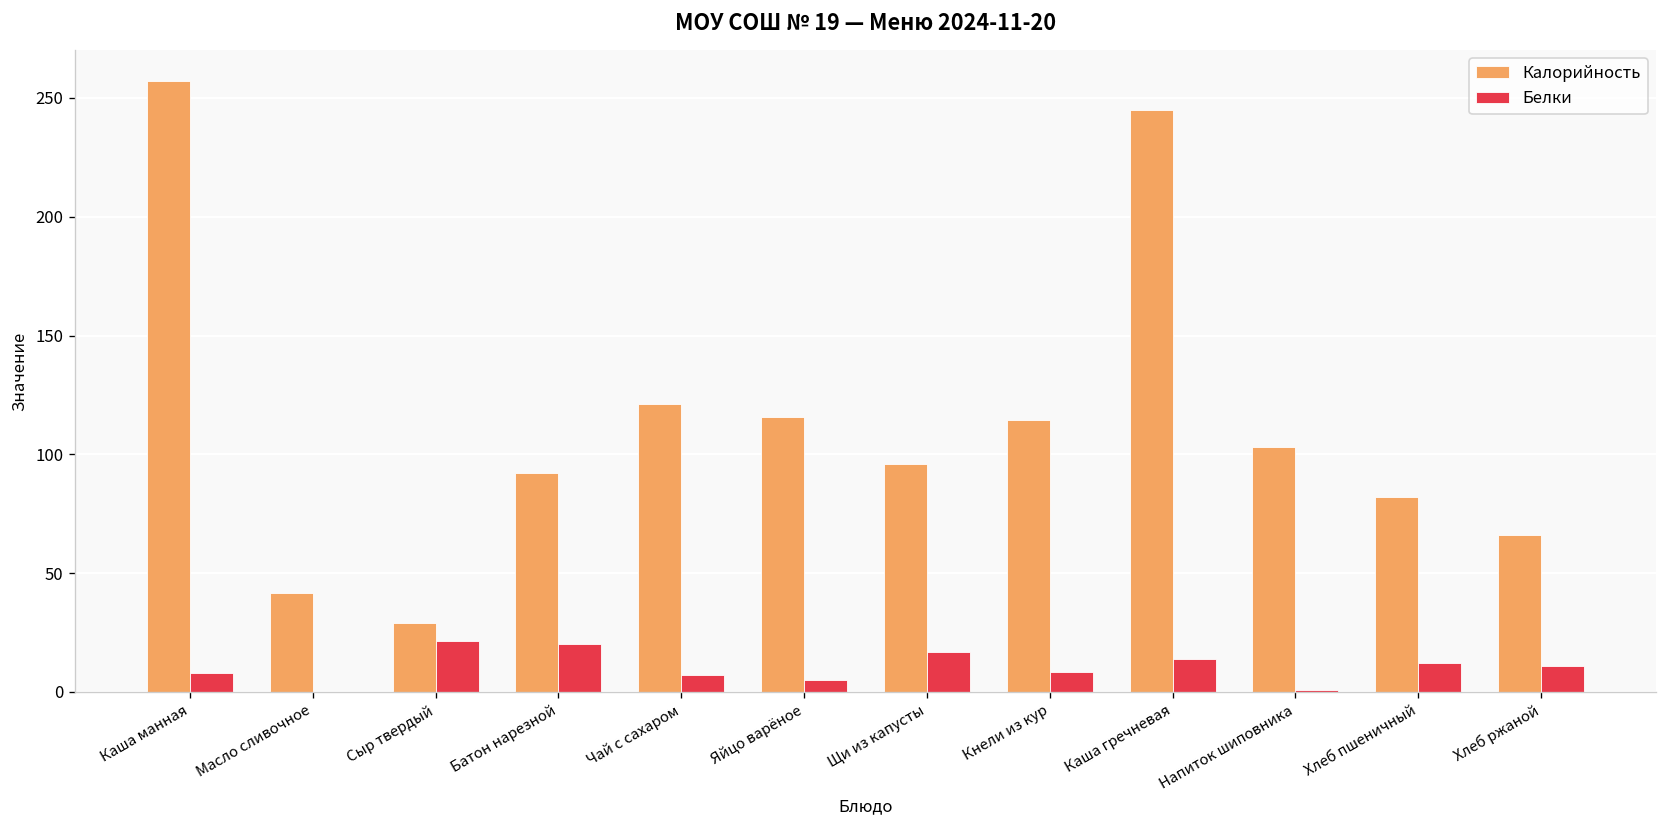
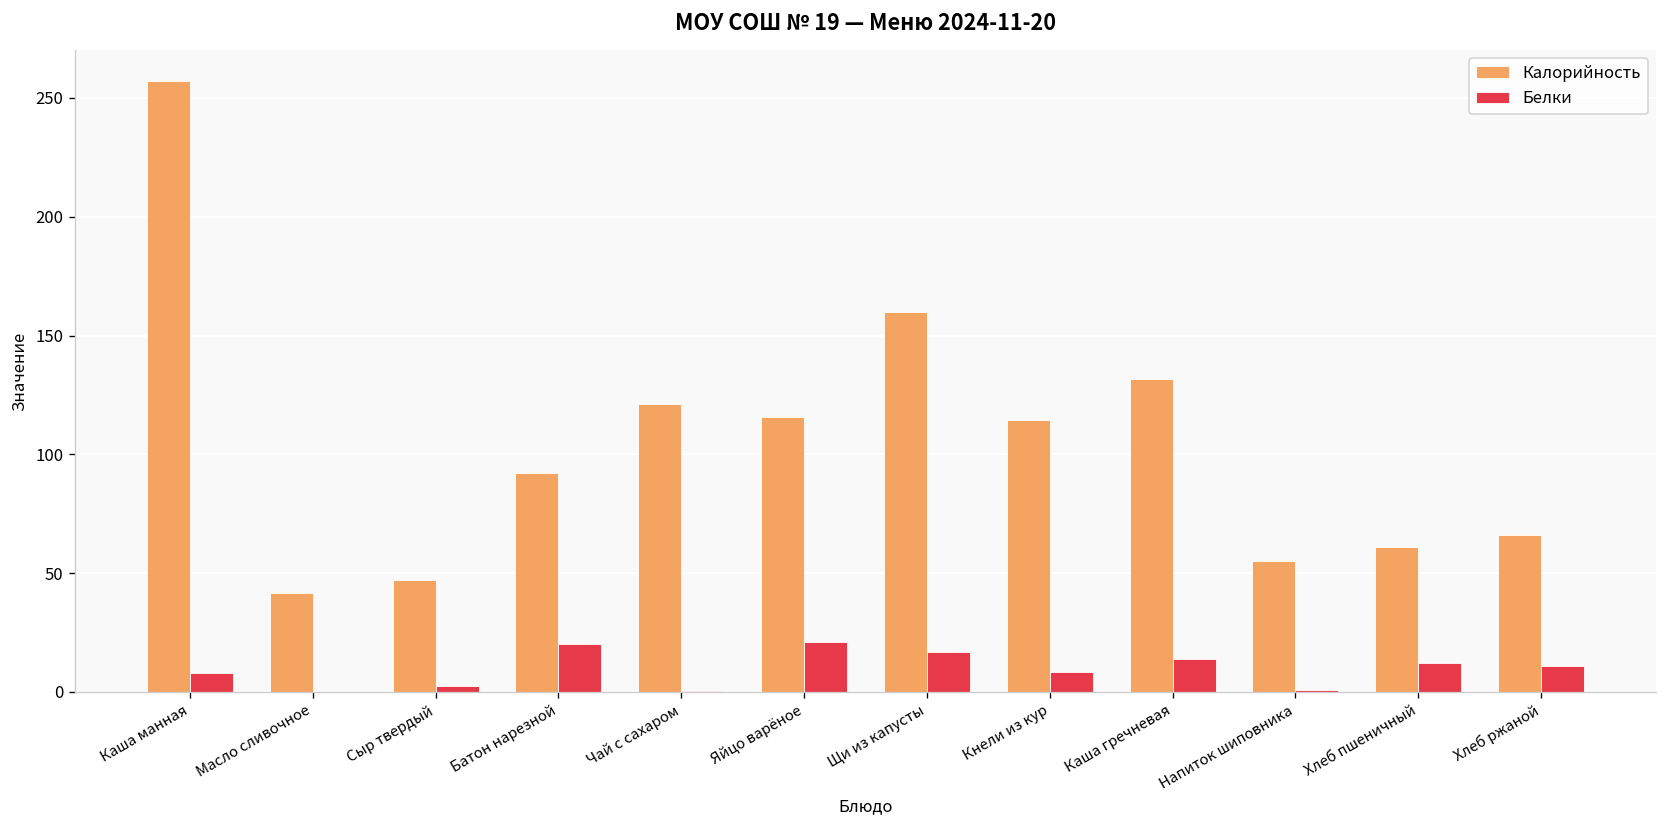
Калорийность, Сыр твердый: 29 -> 47
Белки, Сыр твердый: 22 -> 2
Белки, Чай с сахаром: 7 -> 0
Белки, Яйцо варёное: 5 -> 21
Калорийность, Щи из капусты: 96 -> 160
Калорийность, Каша гречневая: 245 -> 132
Калорийность, Напиток шиповника: 103 -> 55
Калорийность, Хлеб пшеничный: 82 -> 61
